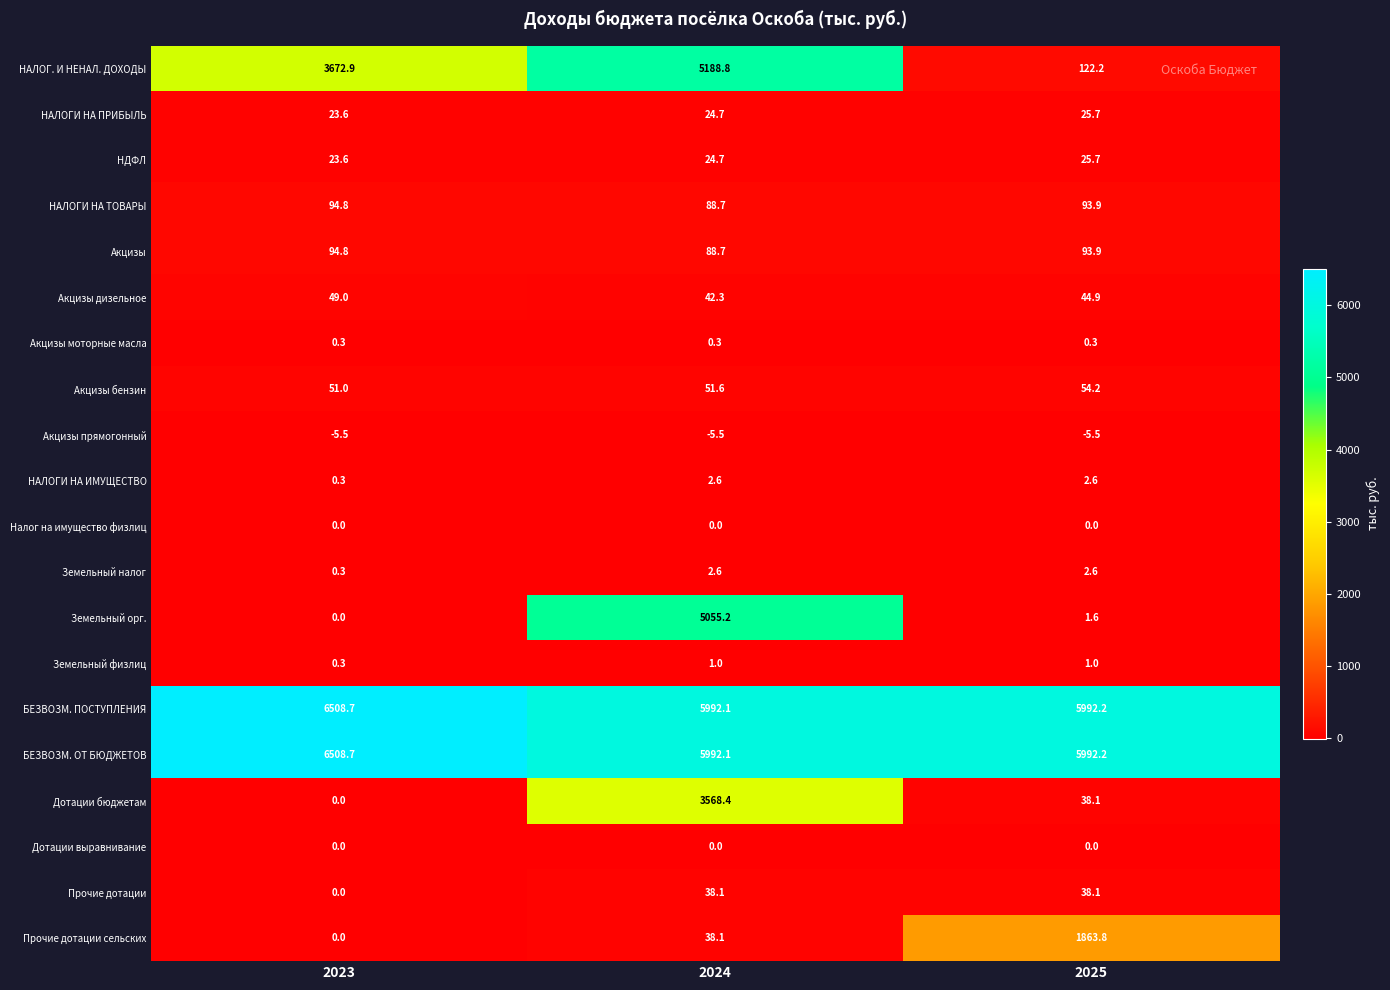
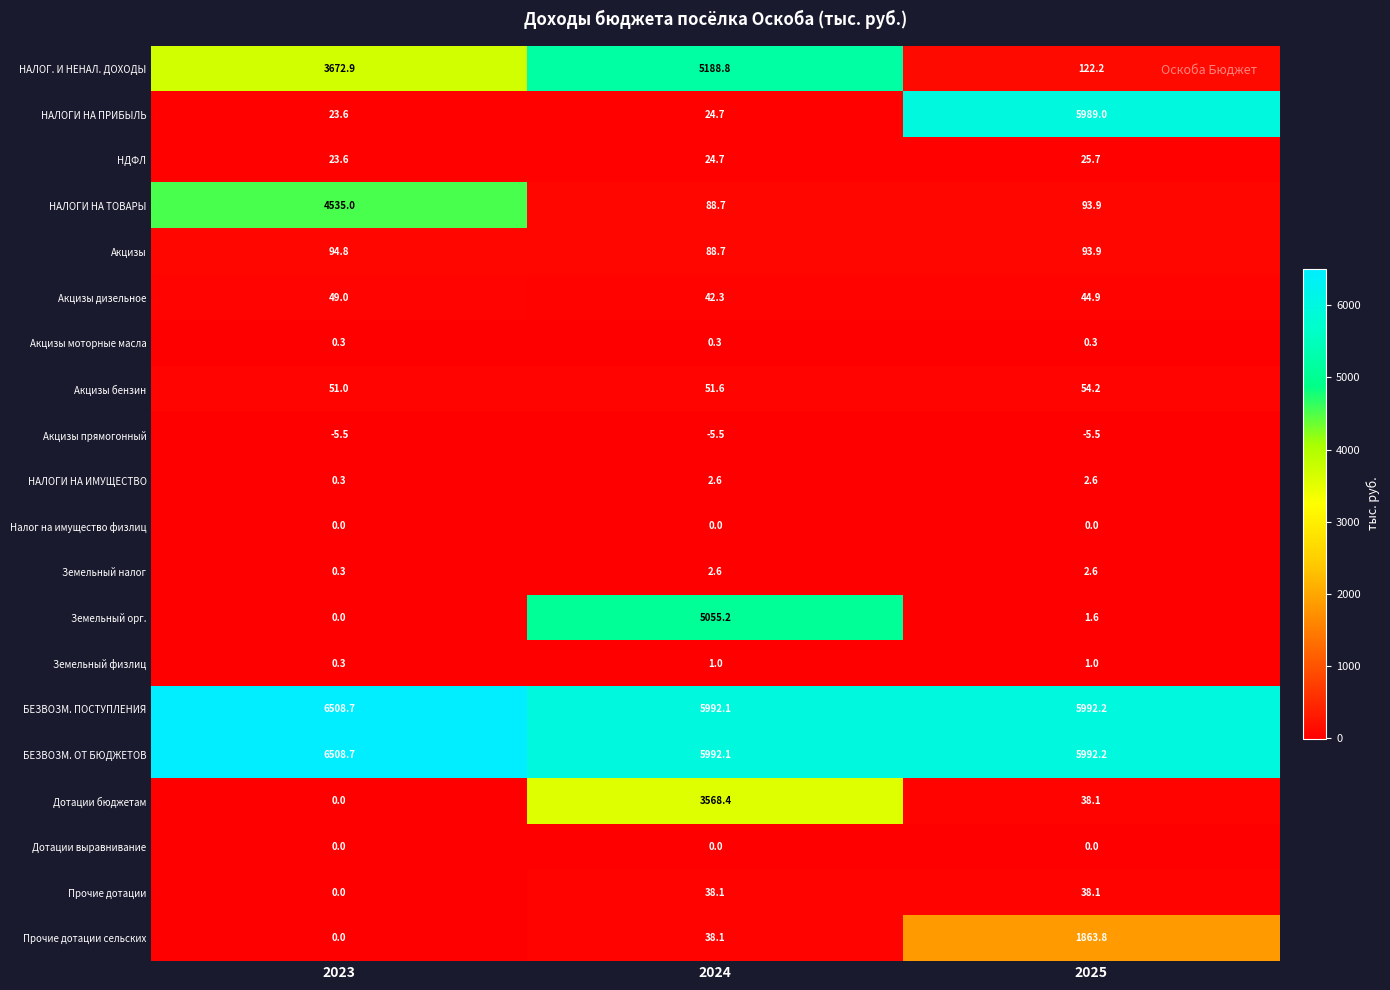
НАЛОГИ НА ПРИБЫЛЬ, 2025: 25.7 -> 5989.0
НАЛОГИ НА ТОВАРЫ, 2023: 94.8 -> 4535.0
